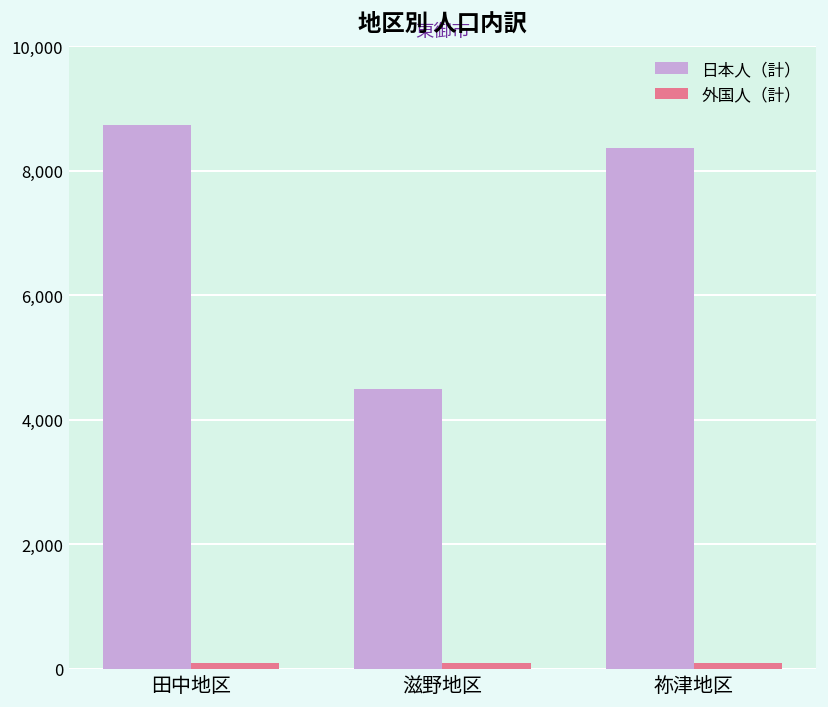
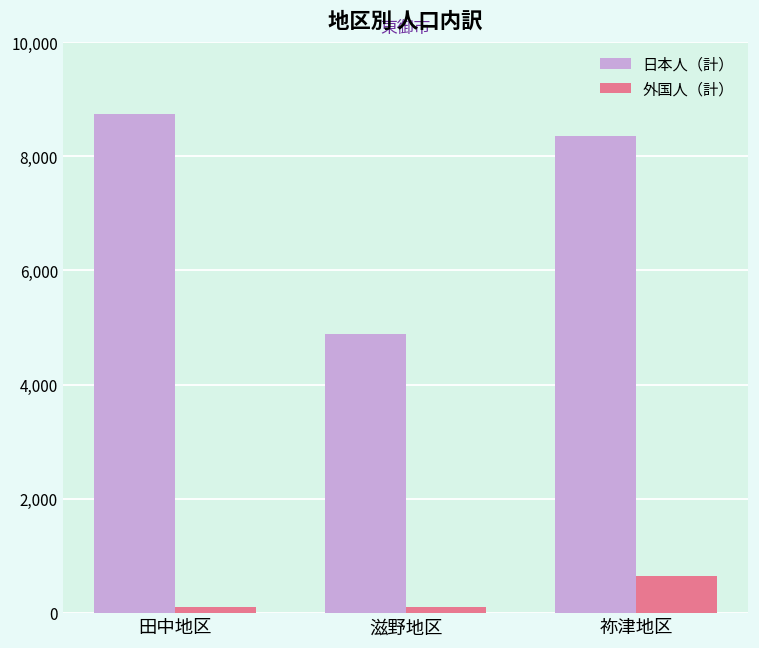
日本人（計）, 滋野地区: 4,500 -> 4,900
外国人（計）, 祢津地区: 100 -> 700
